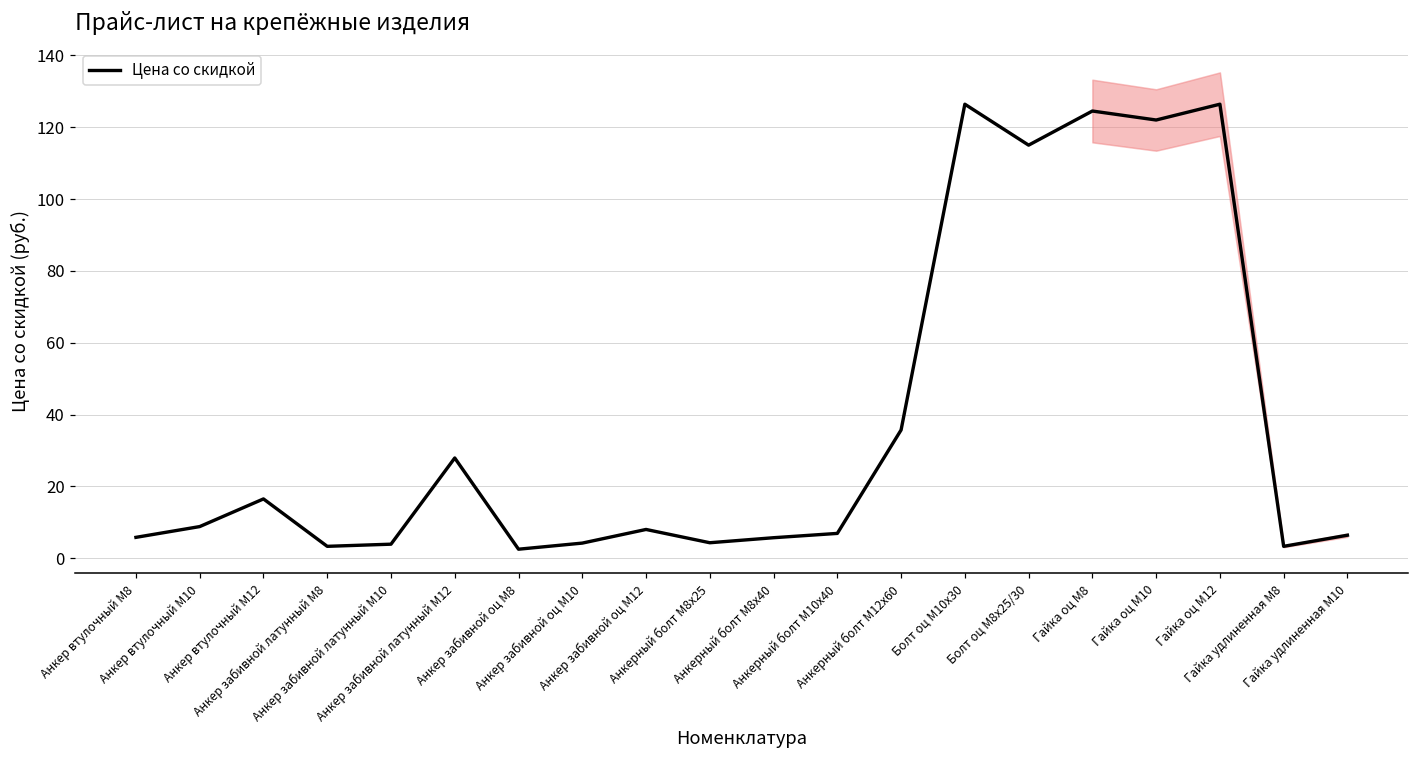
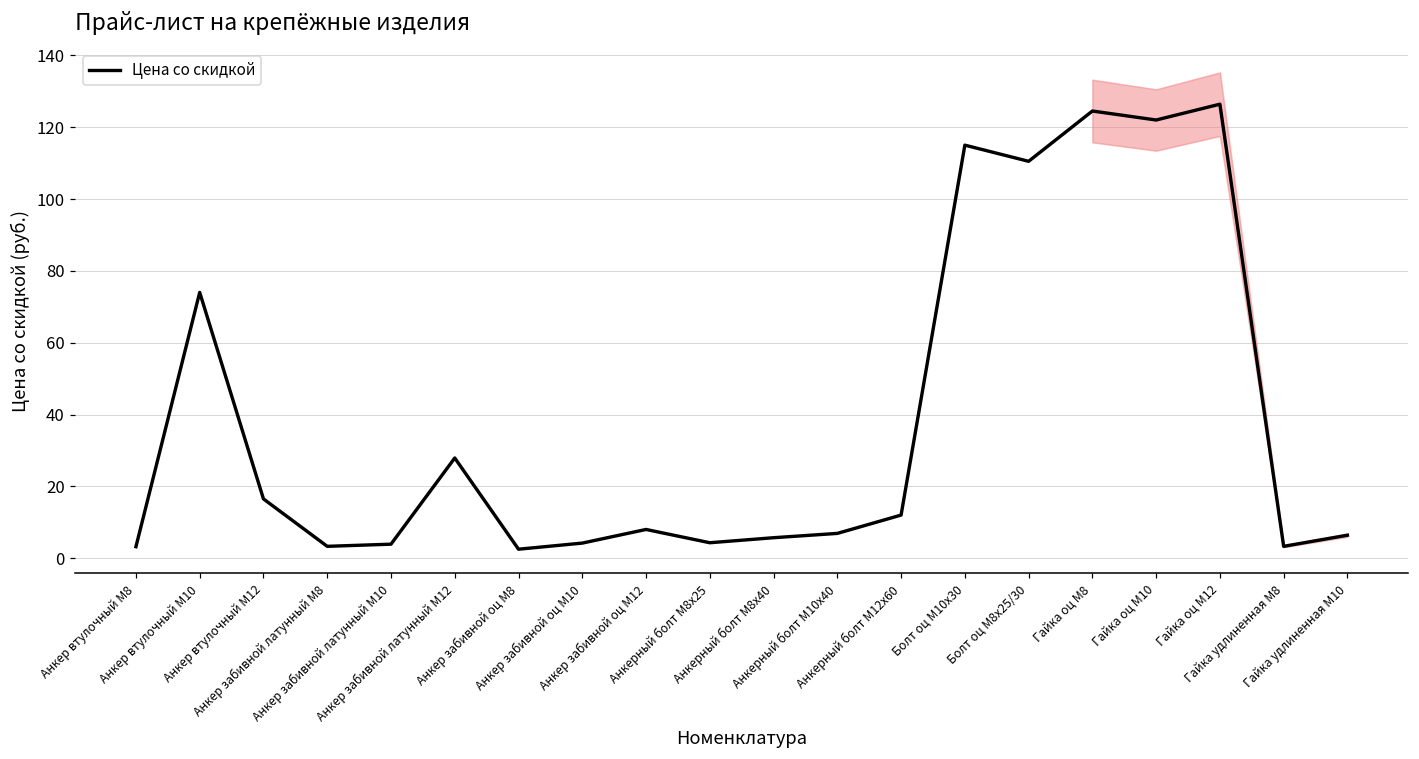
Цена со скидкой, Анкер втулочный М8: 6 -> 3
Цена со скидкой, Анкер втулочный М10: 9 -> 74
Цена со скидкой, Анкерный болт М12х60: 36 -> 12
Цена со скидкой, Болт оц М10х30: 126 -> 115
Цена со скидкой, Болт оц М8х25/30: 115 -> 111
